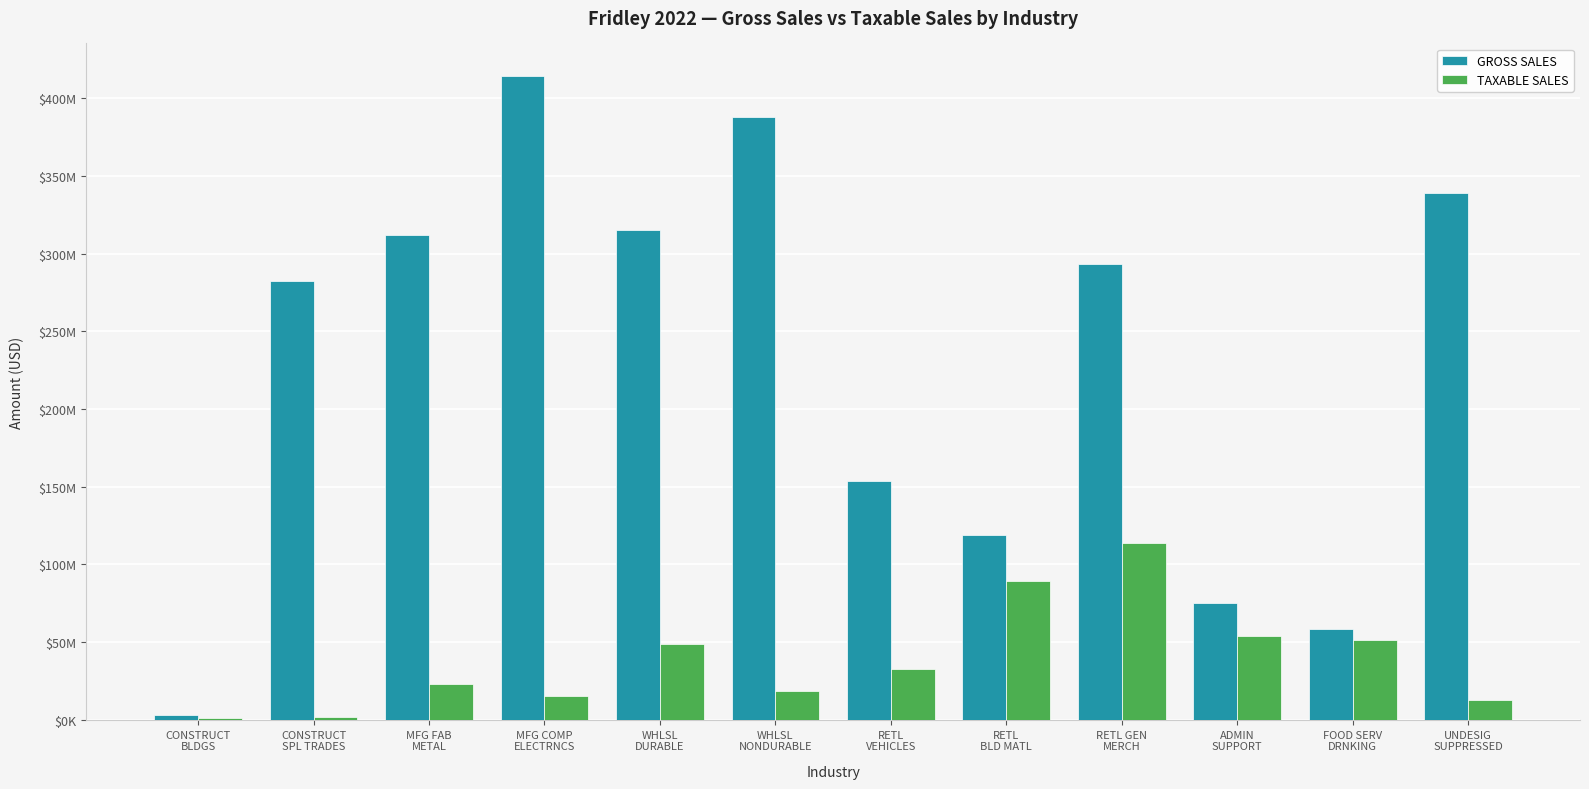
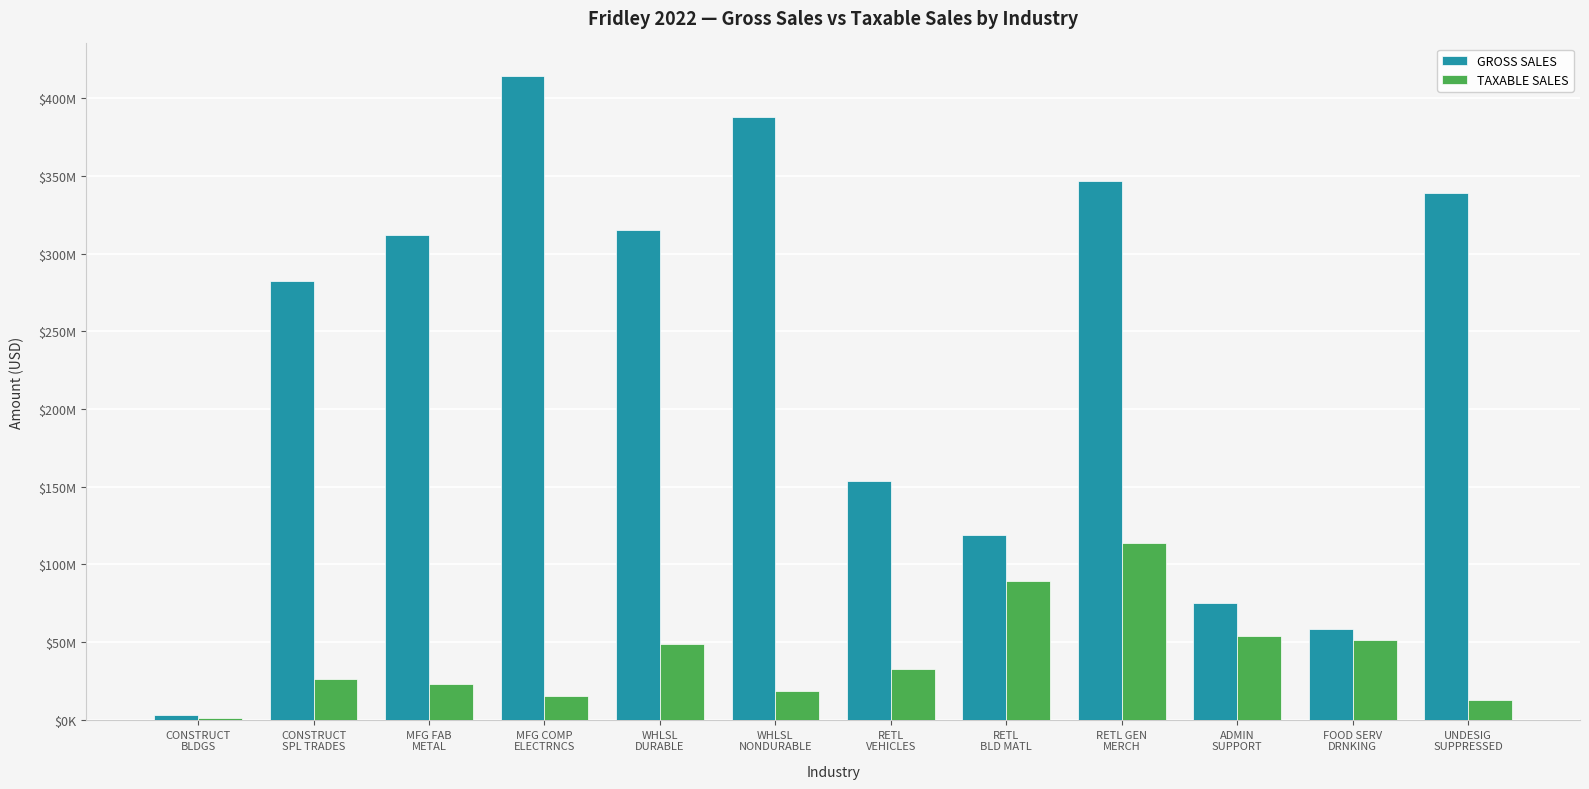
TAXABLE SALES, CONSTRUCT SPL TRADES: $2000000 -> $26000000
GROSS SALES, RETL GEN MERCH: $294000000 -> $347000000
